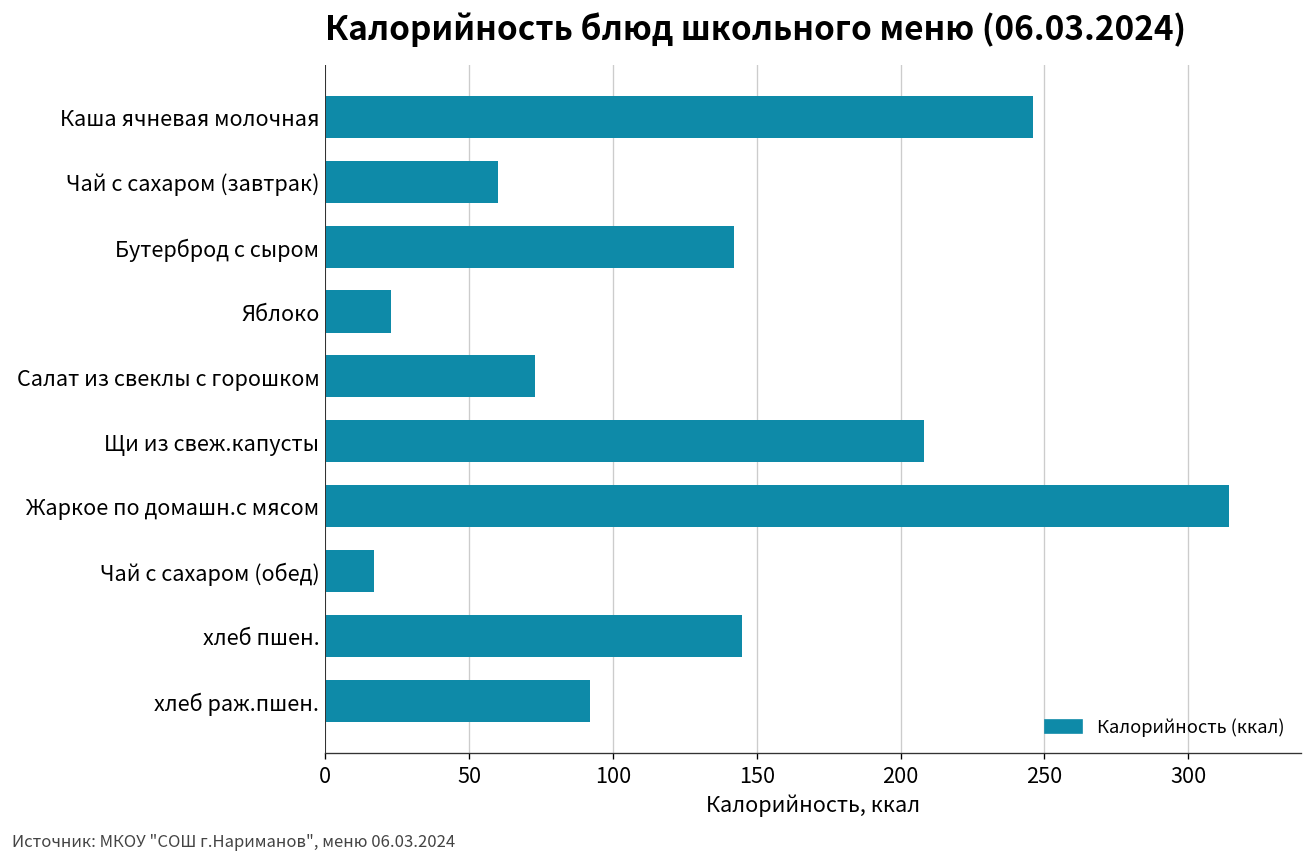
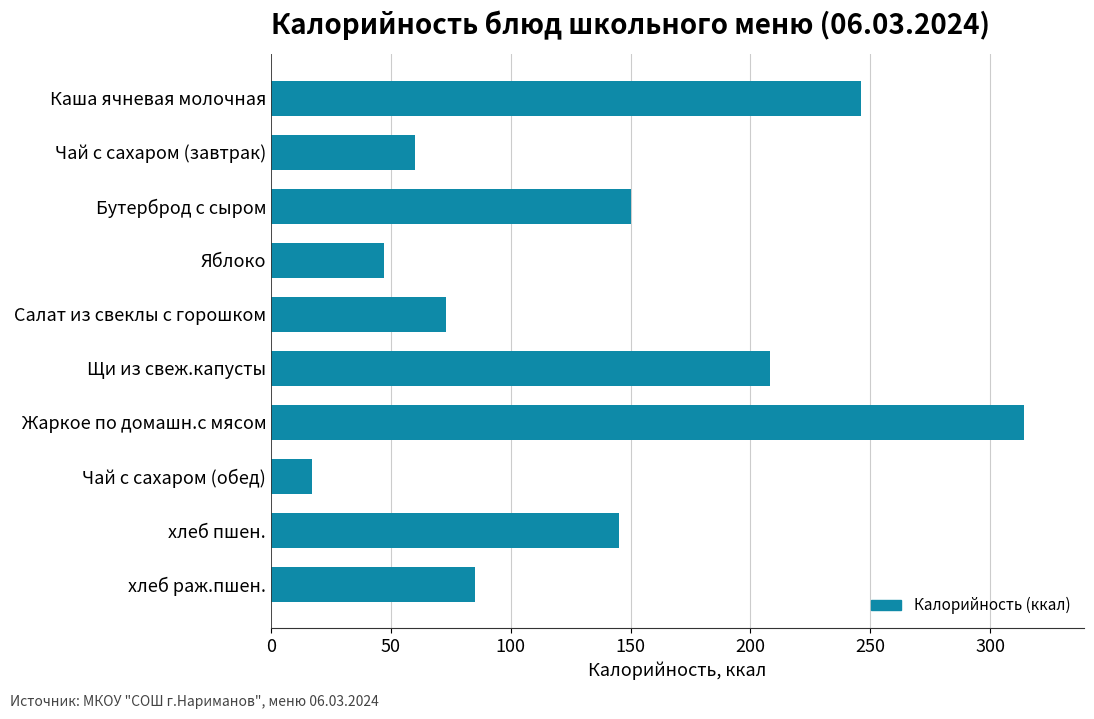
Бутерброд с сыром: 142 -> 150
Яблоко: 23 -> 47
хлеб раж.пшен.: 92 -> 85
